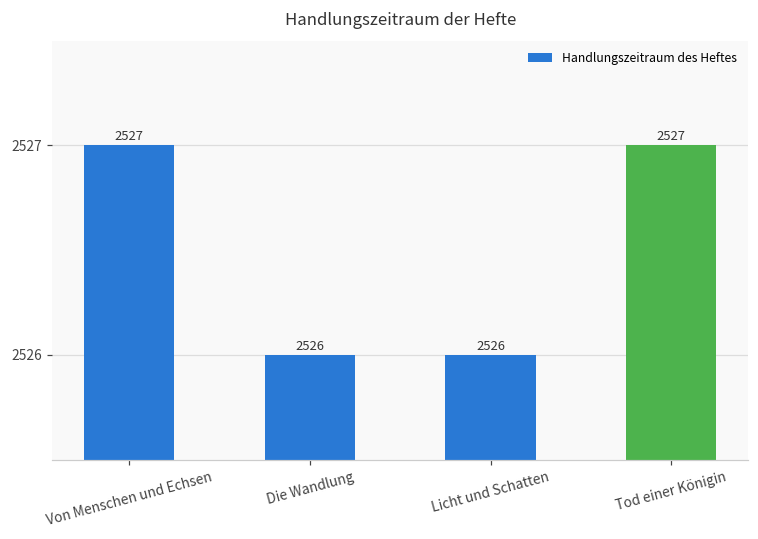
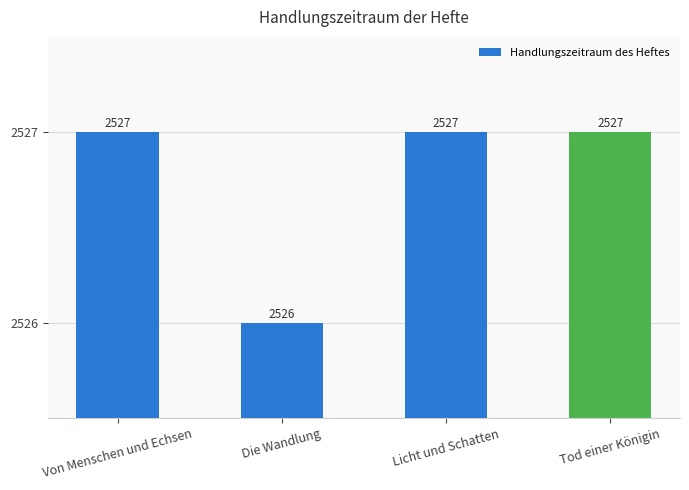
Licht und Schatten: 2526 -> 2527
